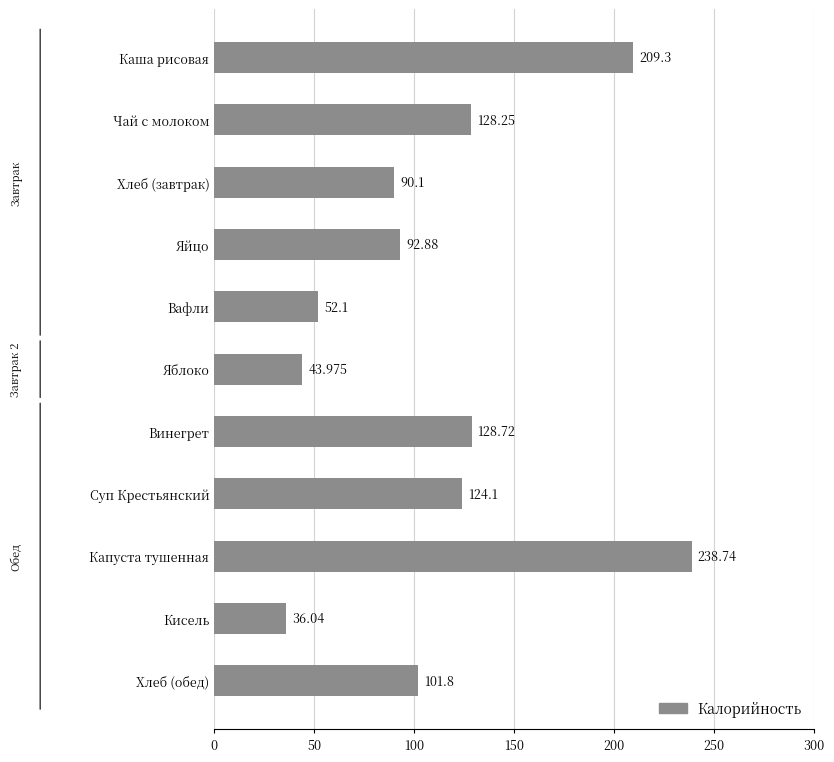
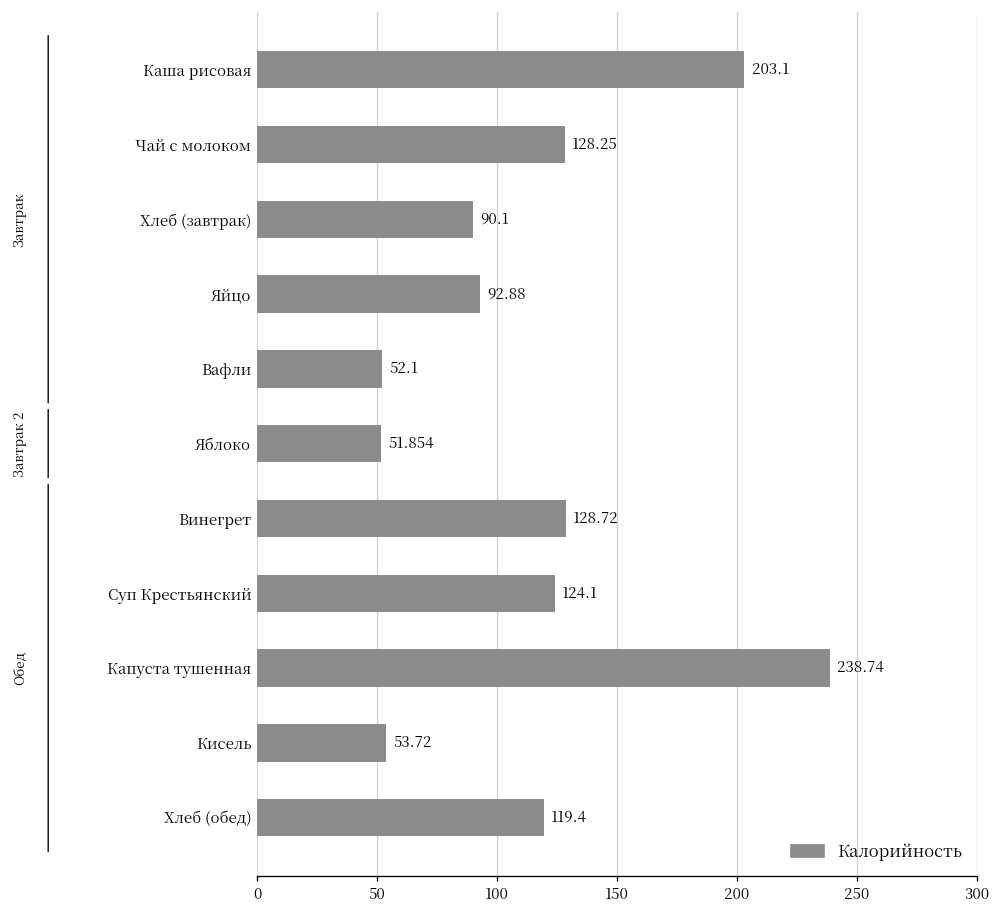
Каша рисовая: 209.3 -> 203.1
Яблоко: 43.975 -> 51.854
Кисель: 36.04 -> 53.72
Хлеб (обед): 101.8 -> 119.4
